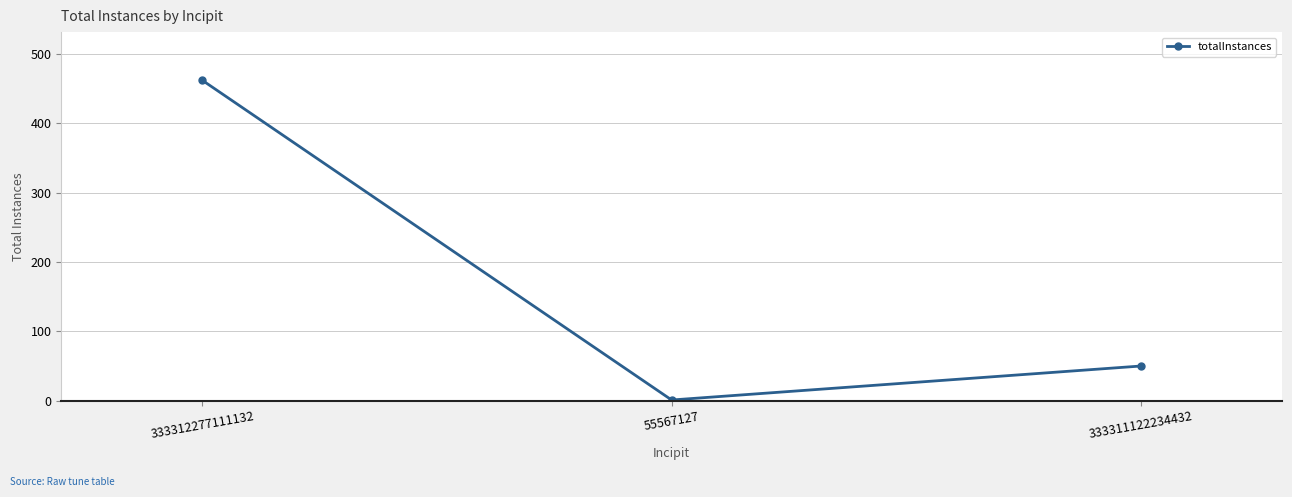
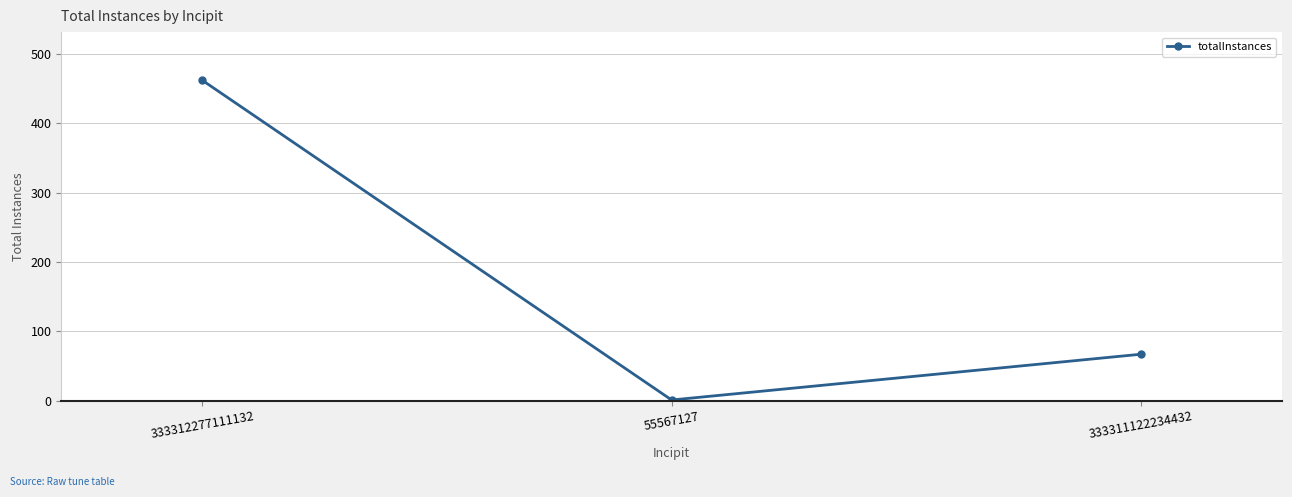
333311122234432: 50 -> 70
